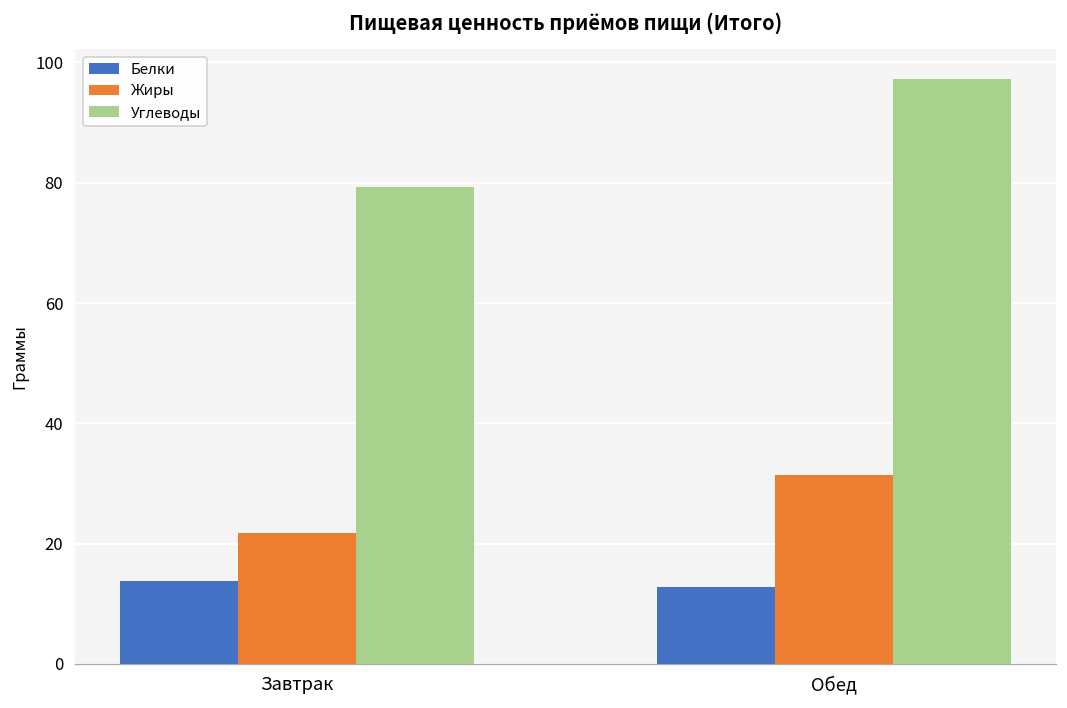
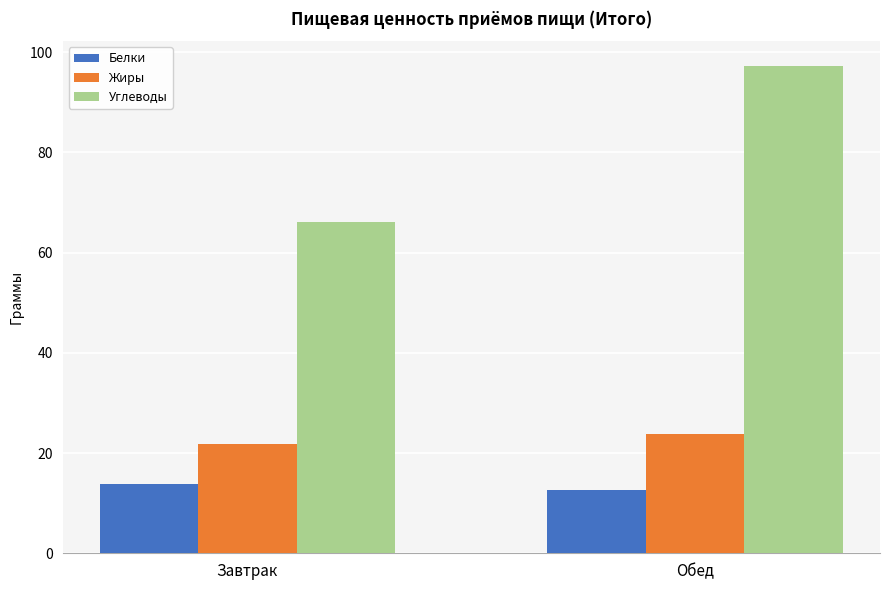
Углеводы, Завтрак: 79 -> 66
Жиры, Обед: 31 -> 24
